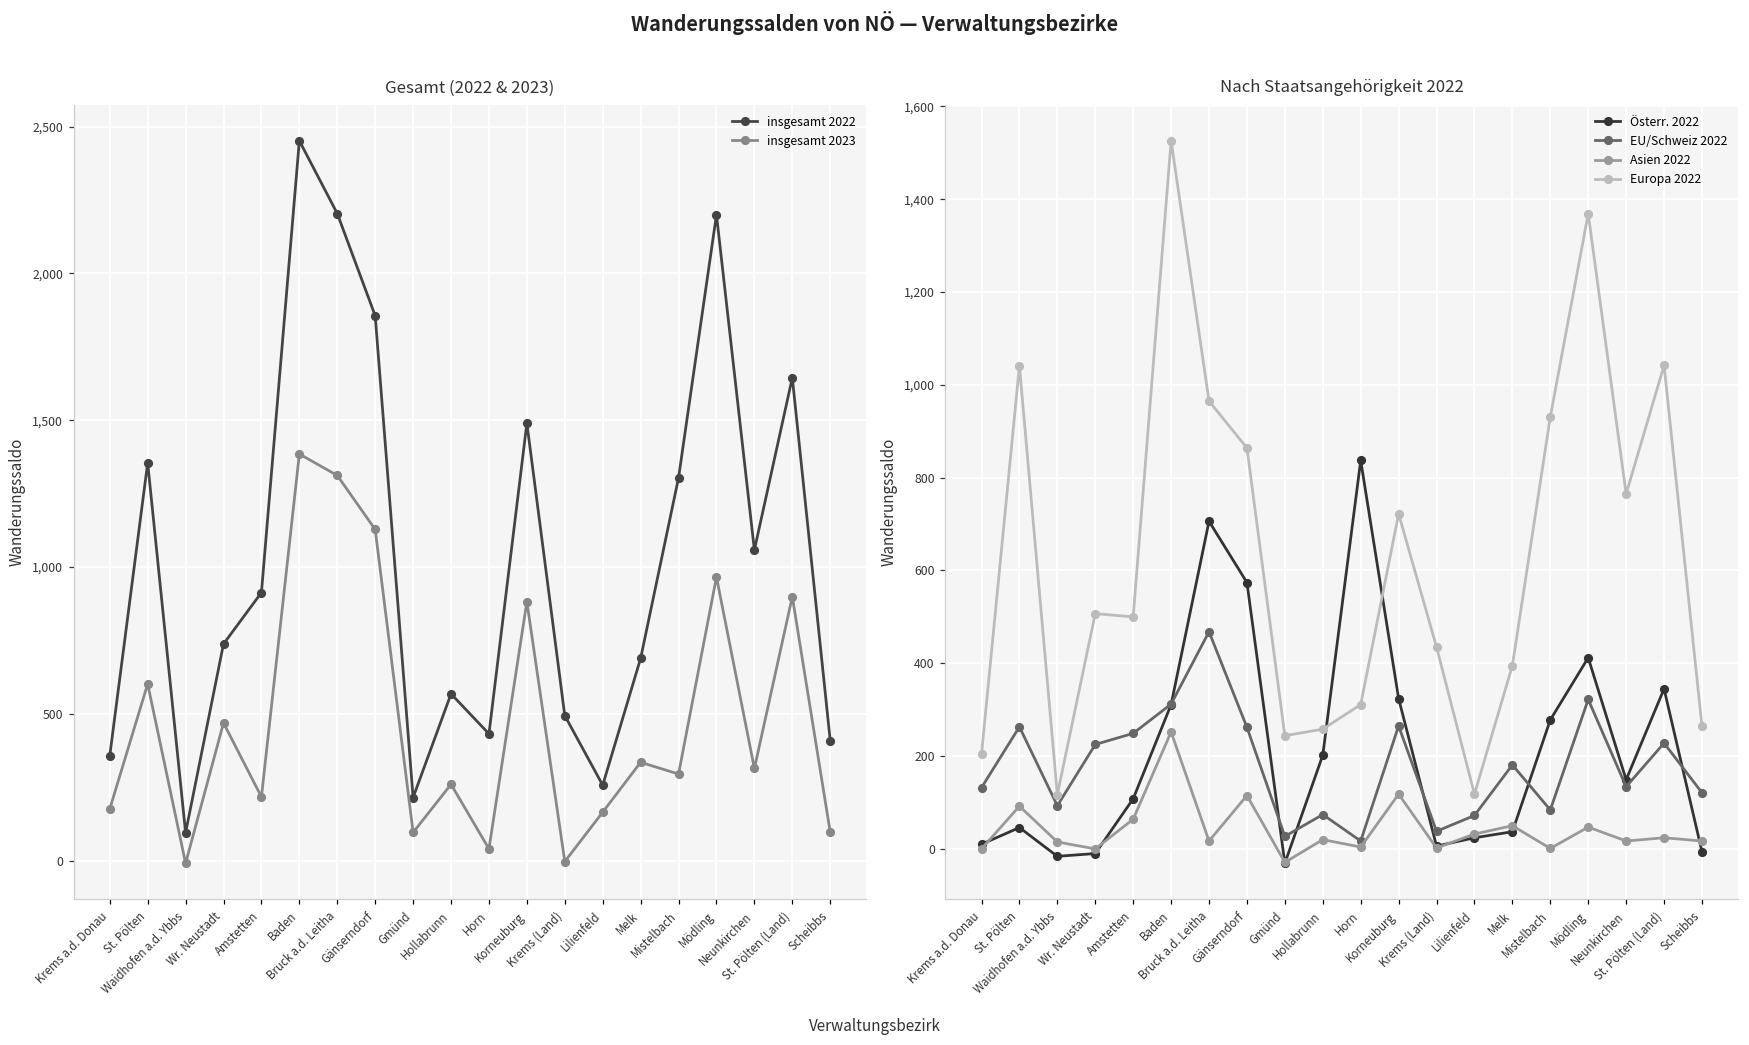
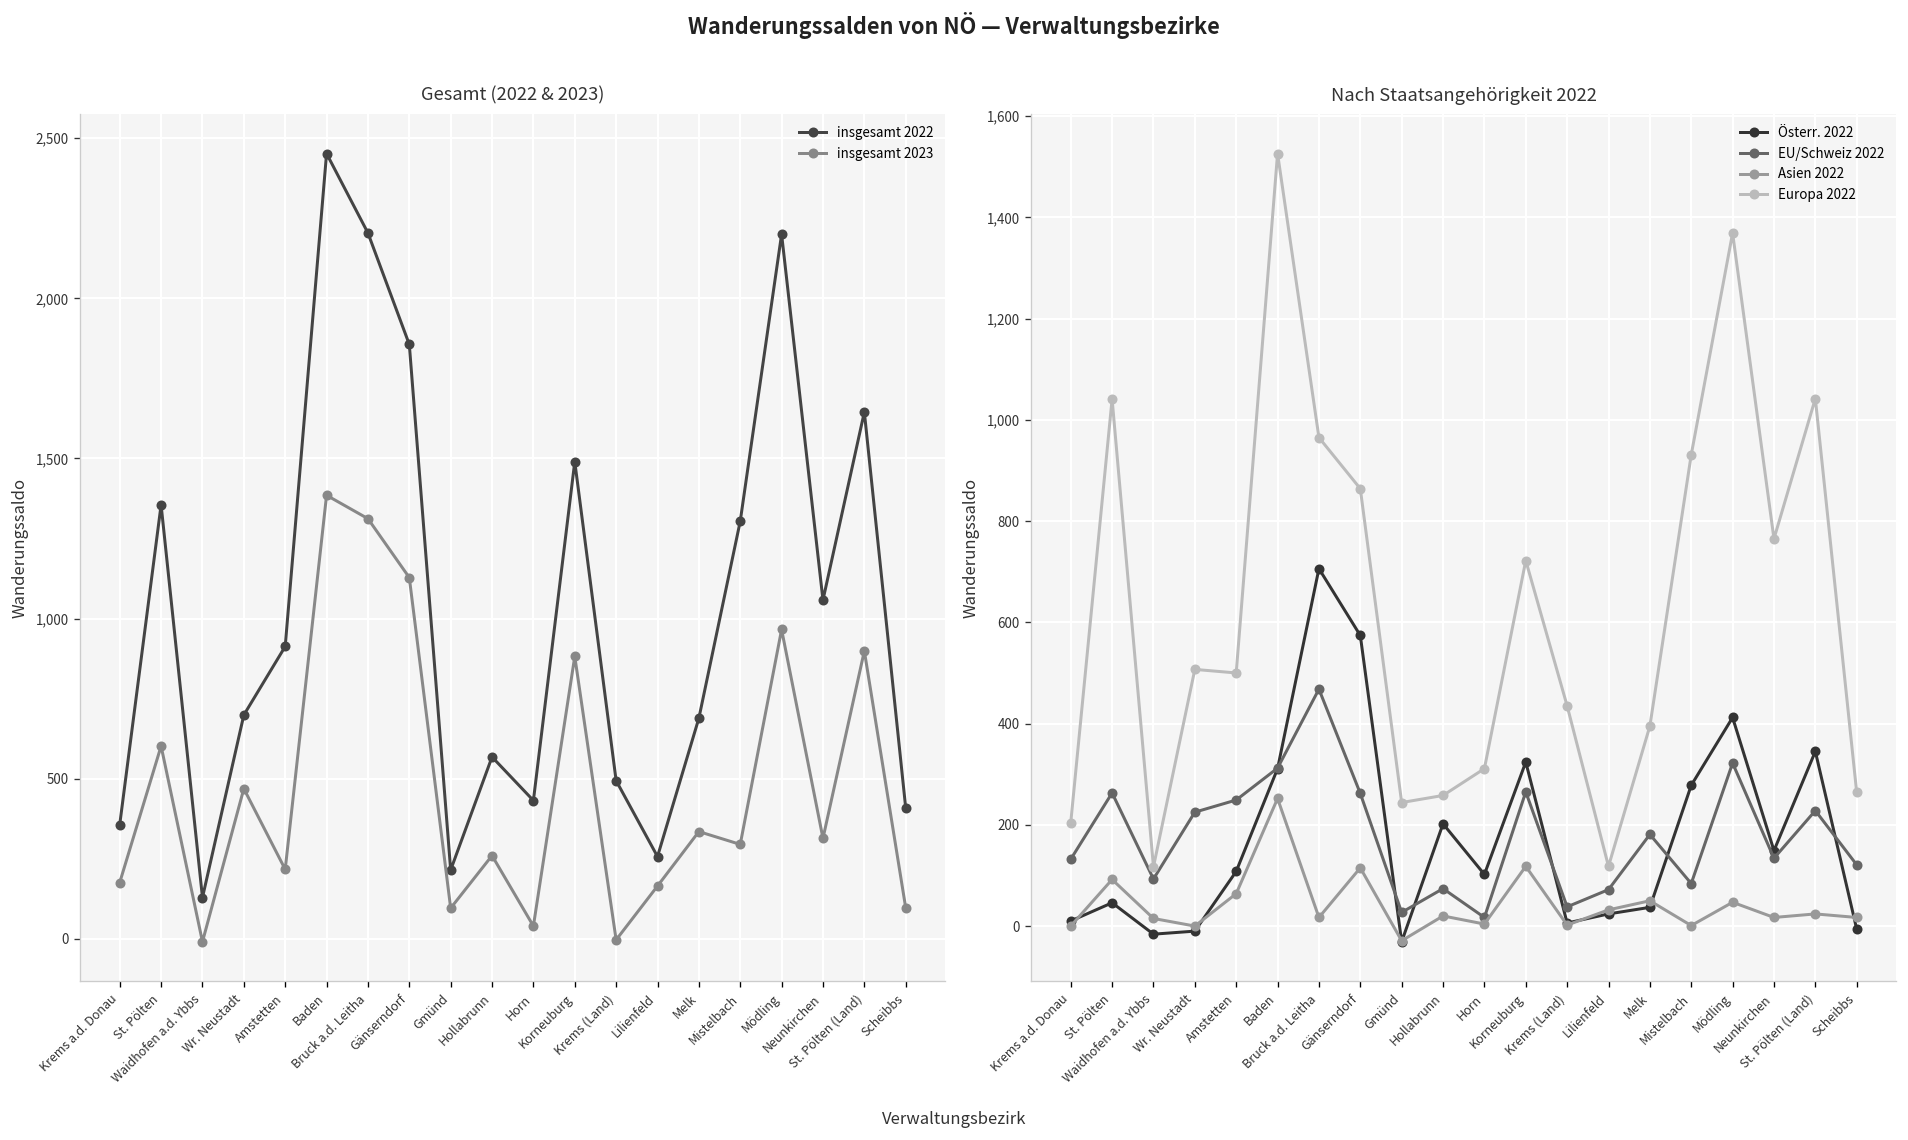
Gesamt (2022 & 2023), insgesamt 2022, Waidhofen a.d. Ybbs: 100 -> 130
Gesamt (2022 & 2023), insgesamt 2022, Wr. Neustadt: 740 -> 700
Nach Staatsangehörigkeit 2022, Österr. 2022, Horn: 840 -> 100
